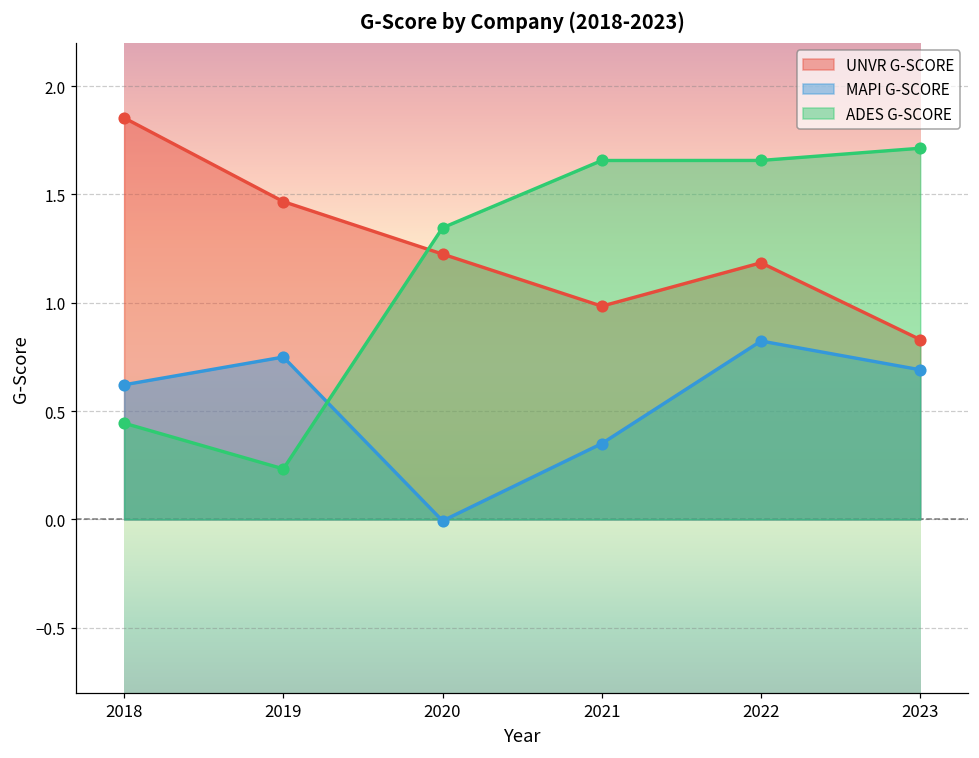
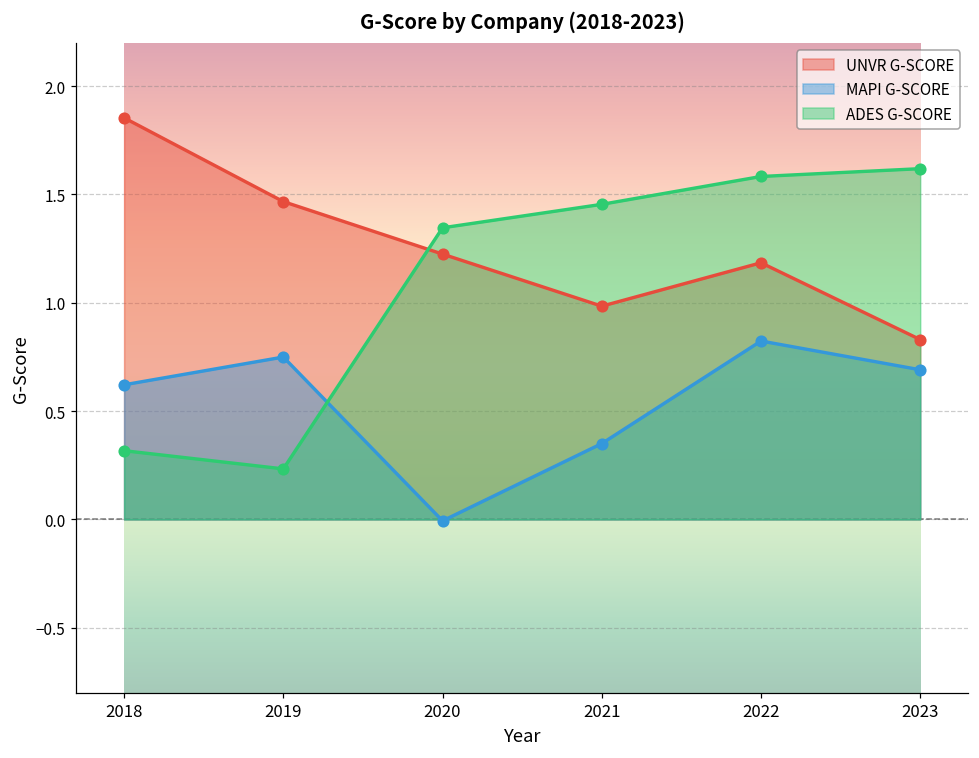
ADES G-SCORE, 2018: 0.44 -> 0.32
ADES G-SCORE, 2021: 1.66 -> 1.45
ADES G-SCORE, 2022: 1.66 -> 1.58
ADES G-SCORE, 2023: 1.71 -> 1.62
